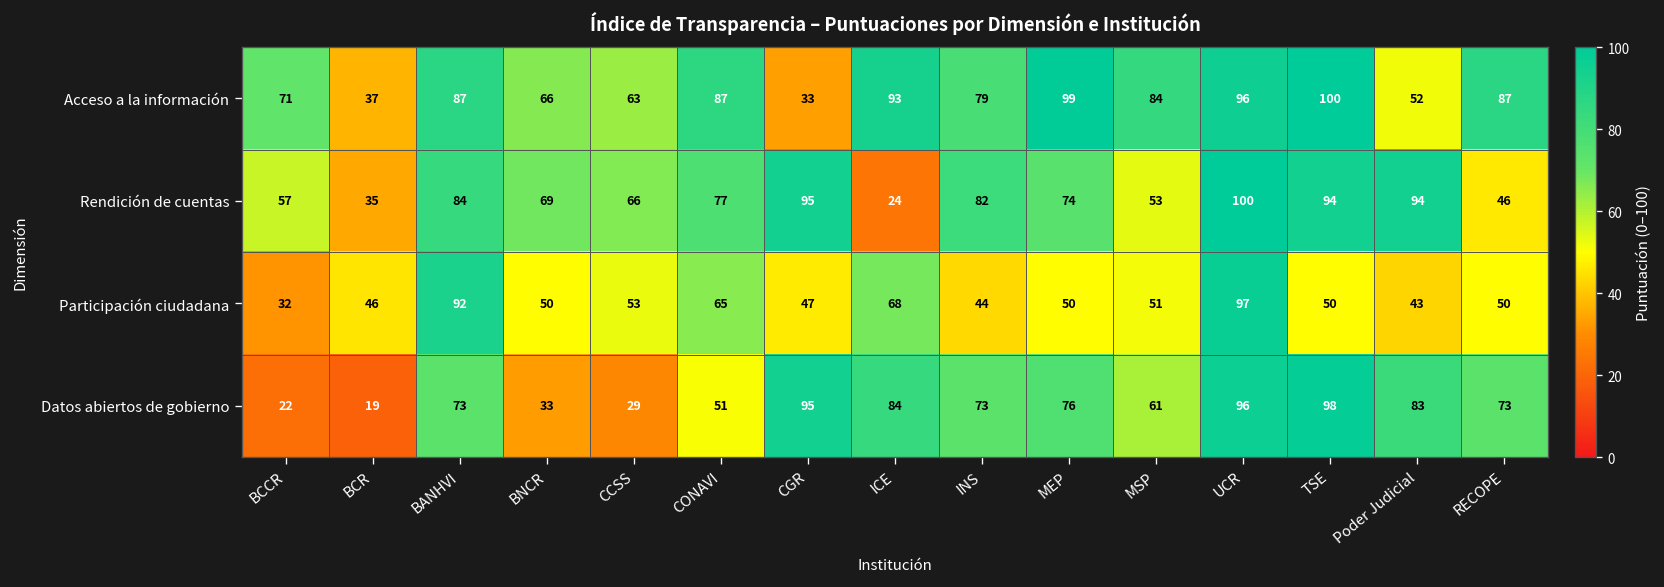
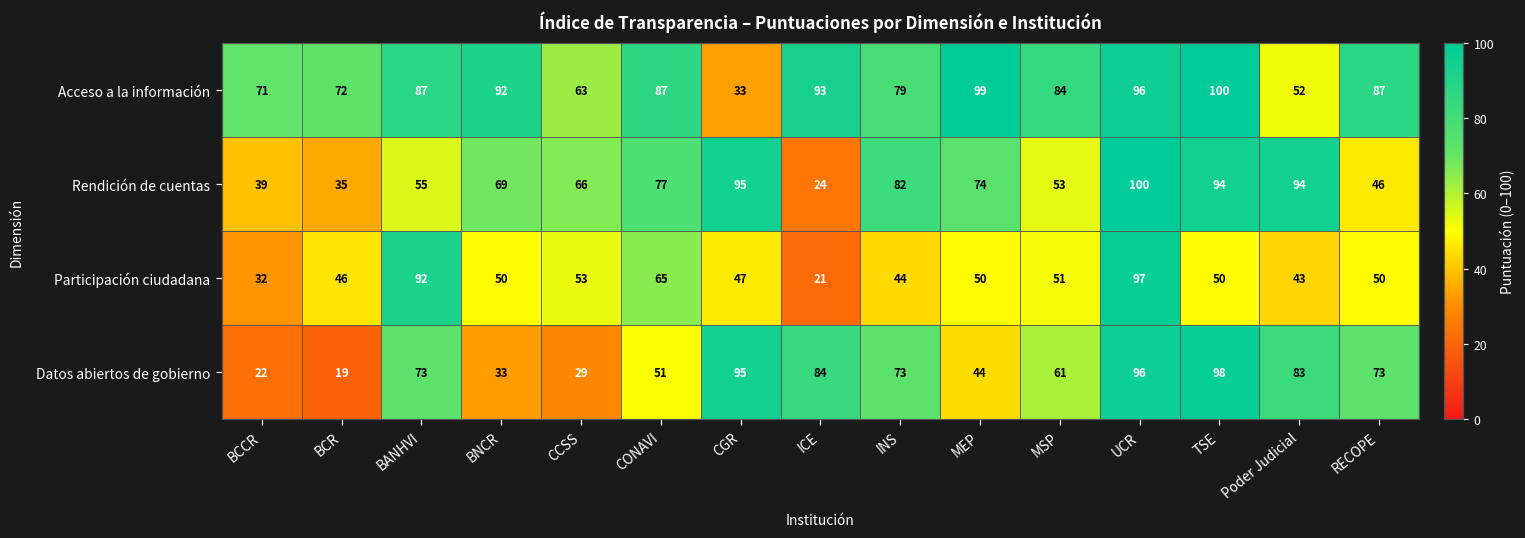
Acceso a la información, BCR: 37 -> 72
Acceso a la información, BNCR: 66 -> 92
Rendición de cuentas, BCCR: 57 -> 39
Rendición de cuentas, BANHVI: 84 -> 55
Participación ciudadana, ICE: 68 -> 21
Datos abiertos de gobierno, MEP: 76 -> 44
